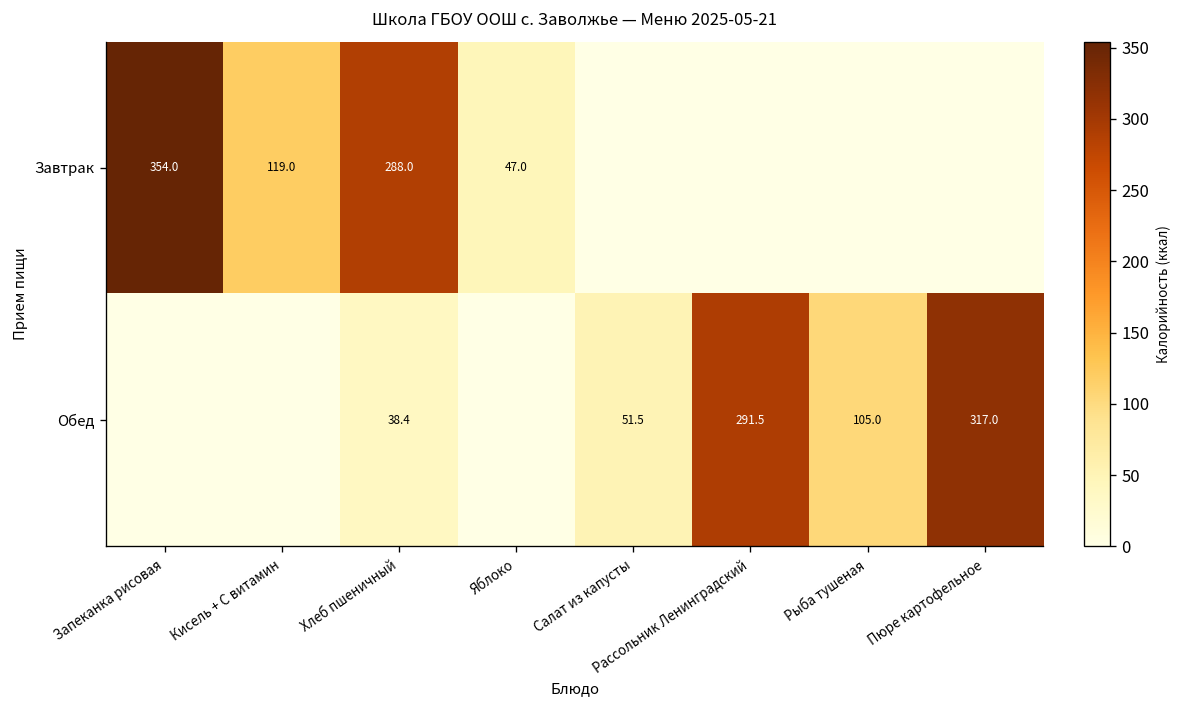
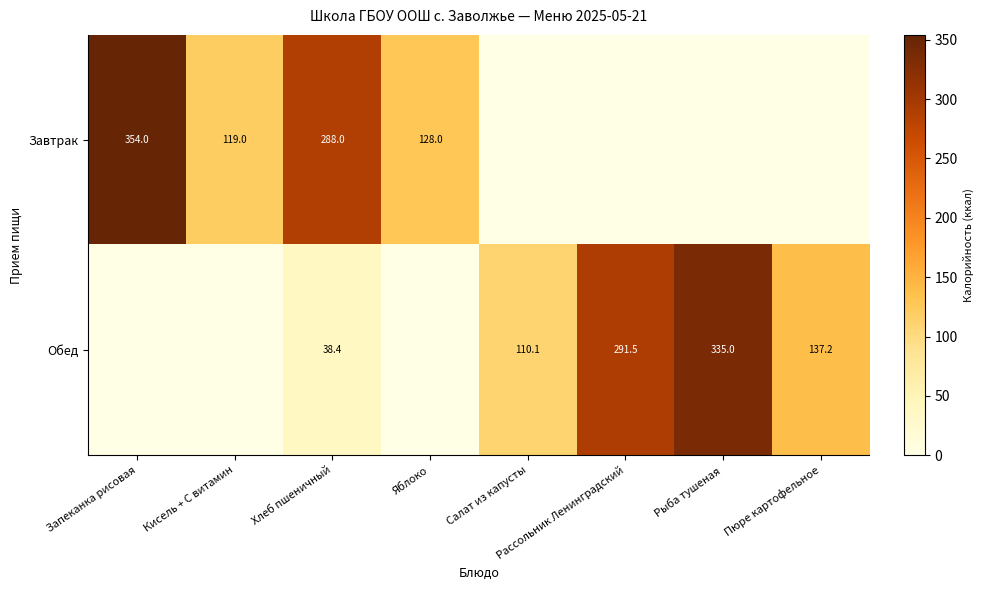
Завтрак, Яблоко: 47.0 -> 128.0
Обед, Салат из капусты: 51.5 -> 110.1
Обед, Рыба тушеная: 105.0 -> 335.0
Обед, Пюре картофельное: 317.0 -> 137.2
